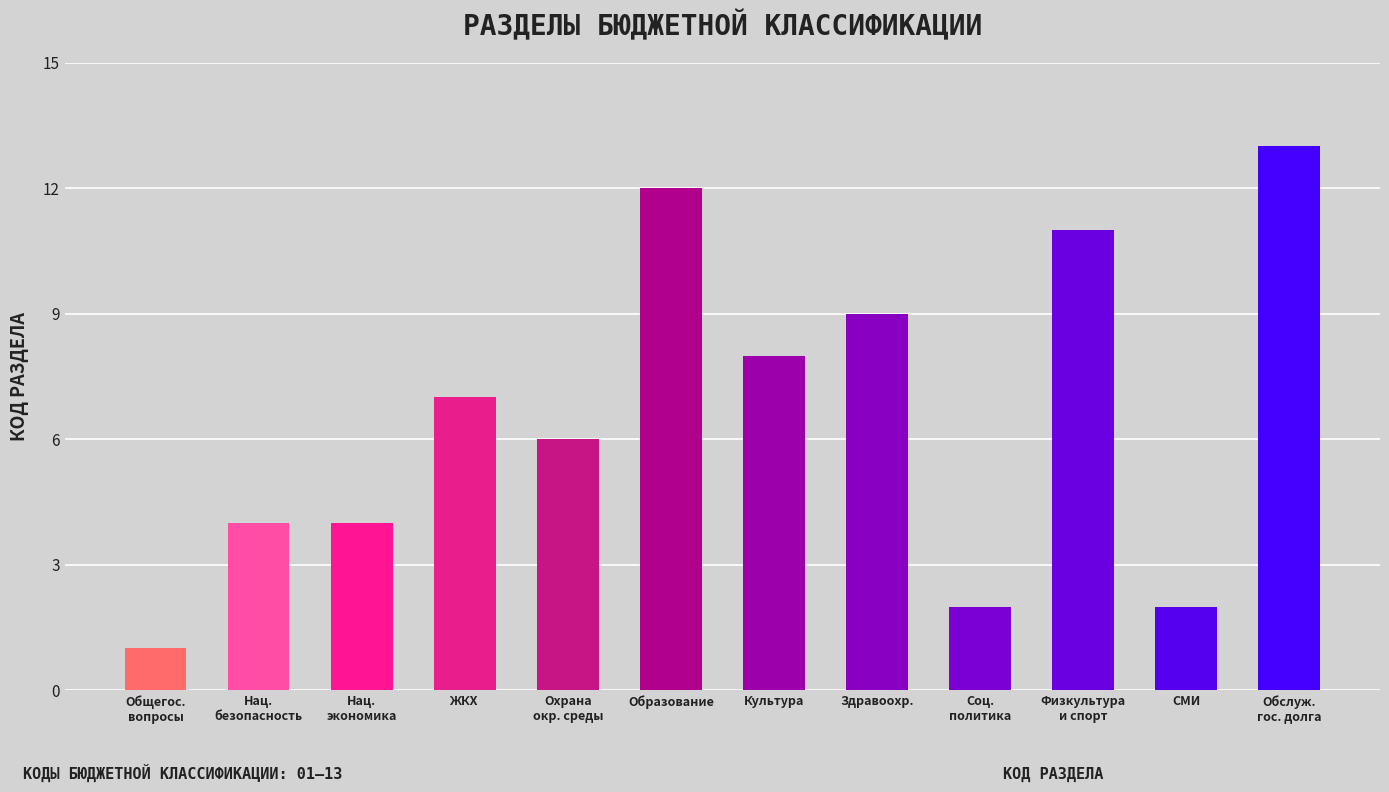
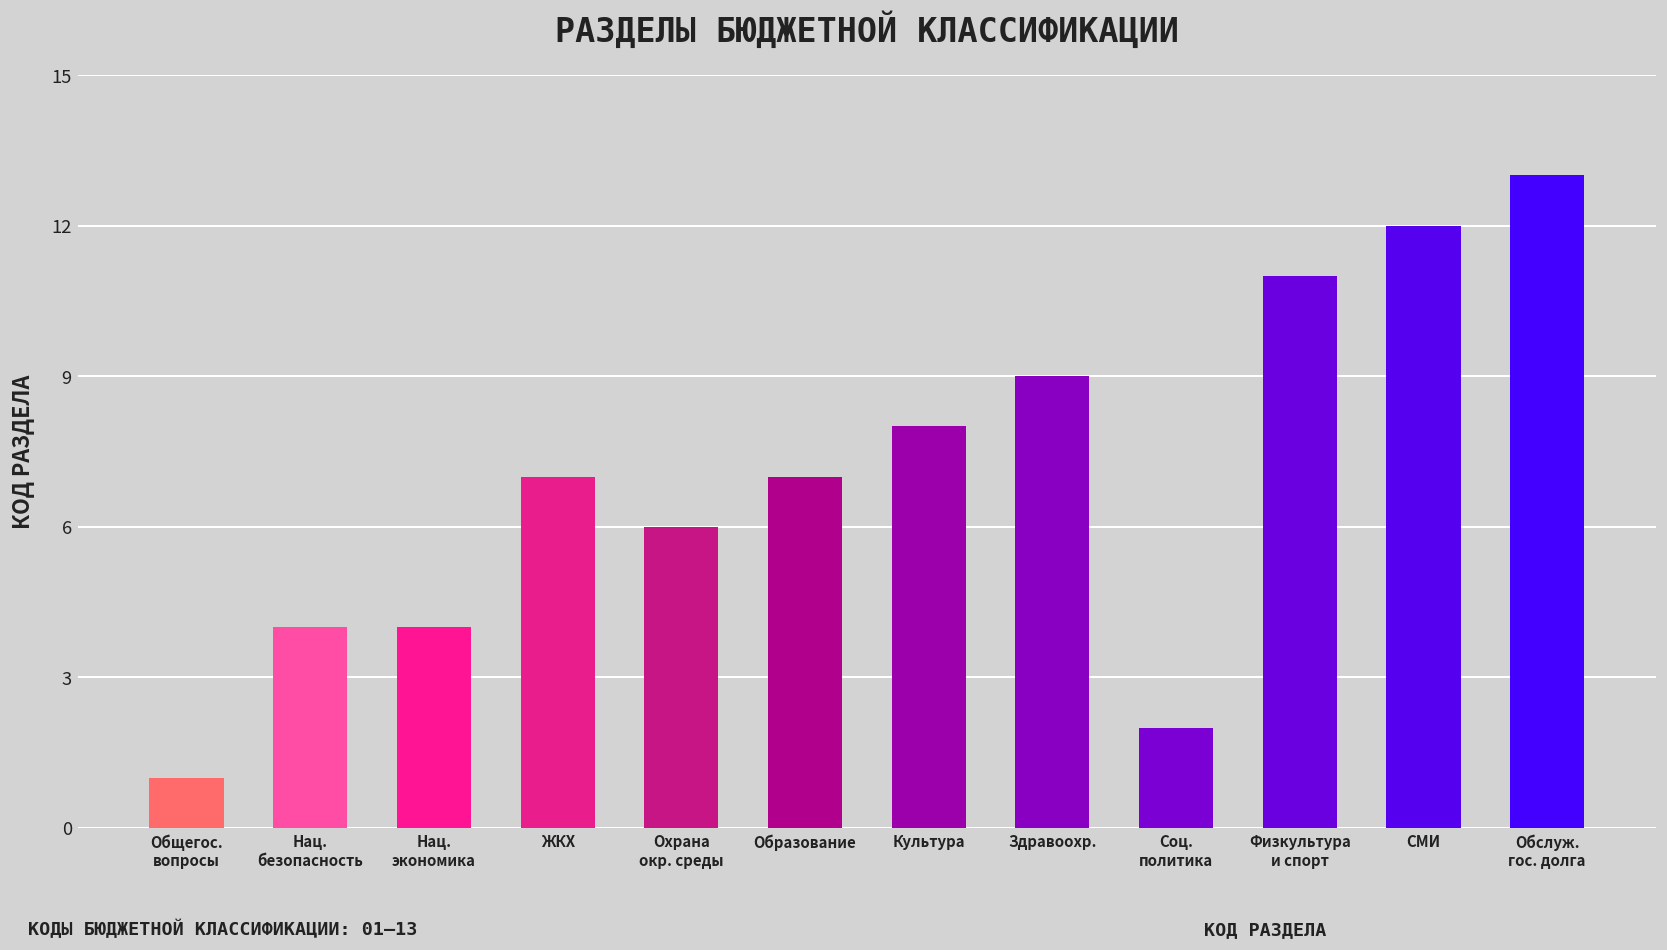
Образование: 12 -> 7
СМИ: 2 -> 12
